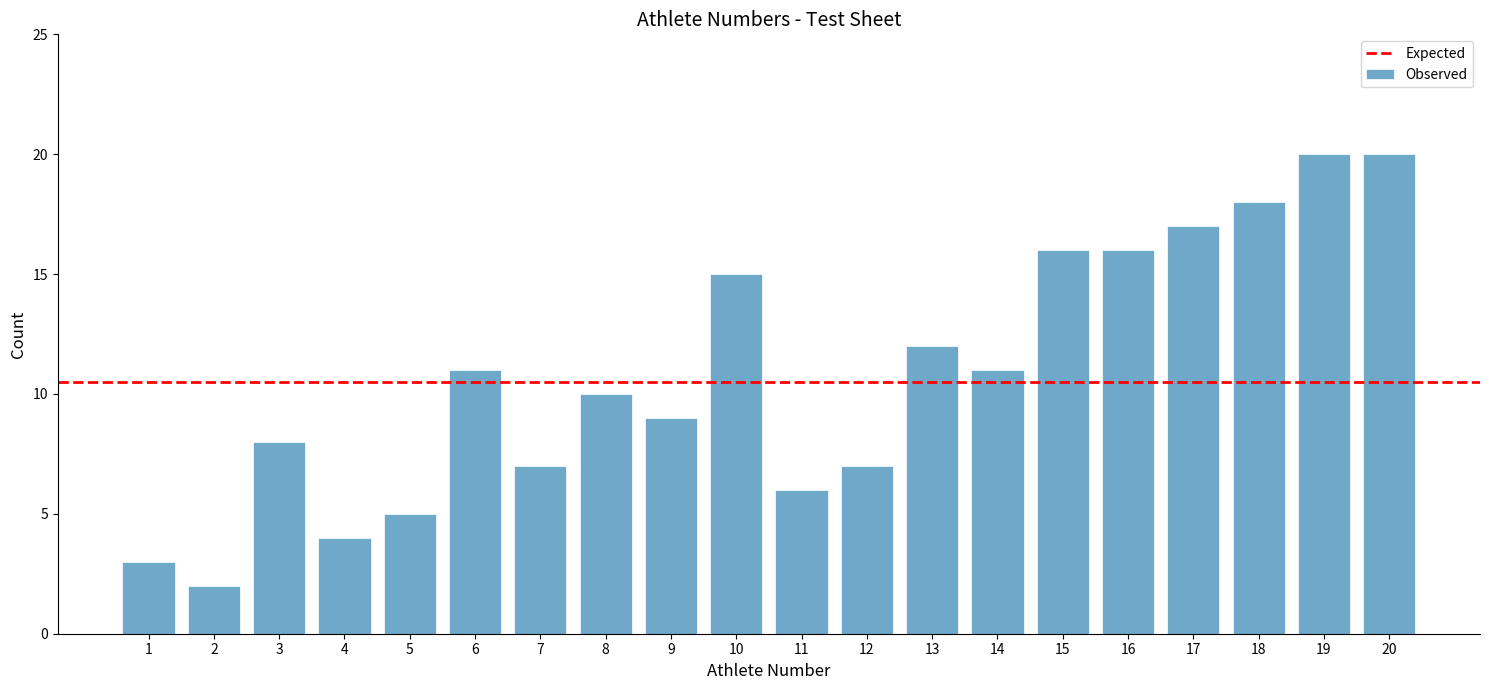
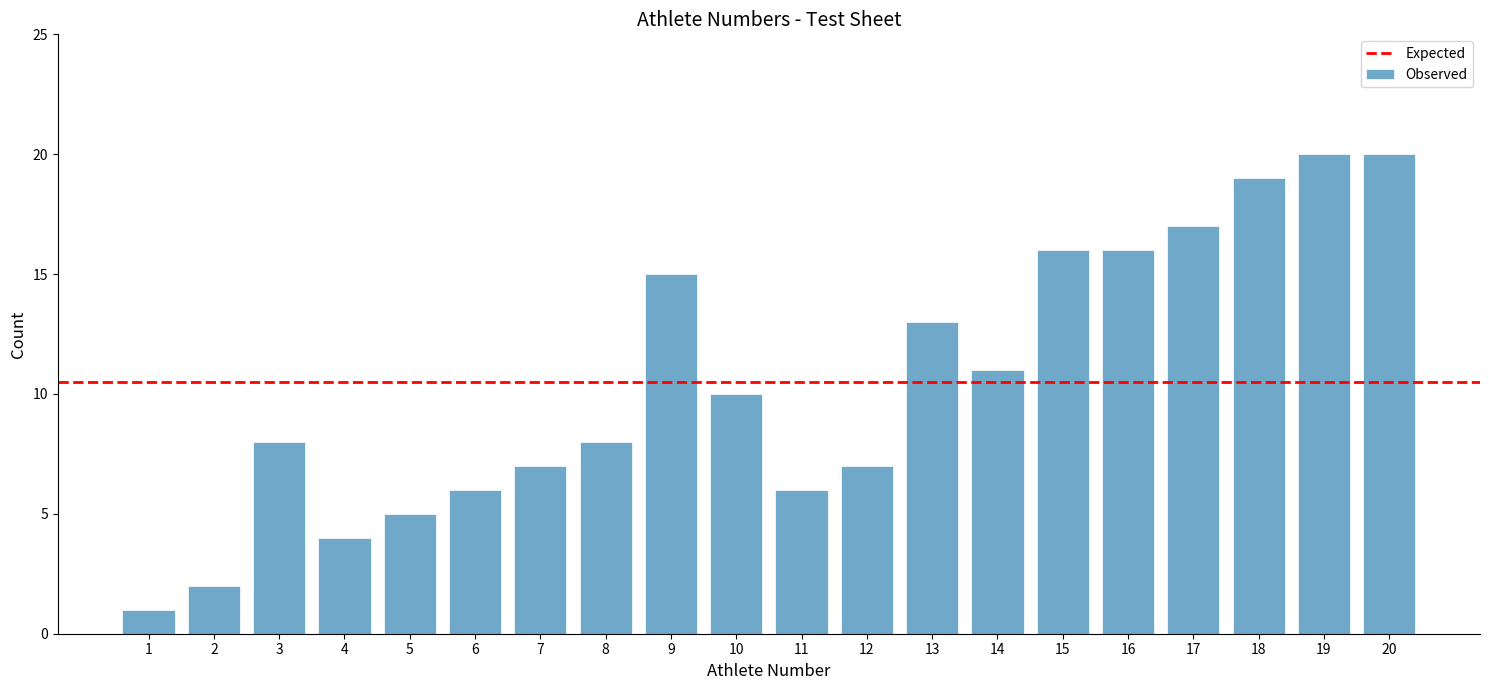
1: 3 -> 1
6: 11 -> 6
8: 10 -> 8
9: 9 -> 15
10: 15 -> 10
13: 12 -> 13
18: 18 -> 19
